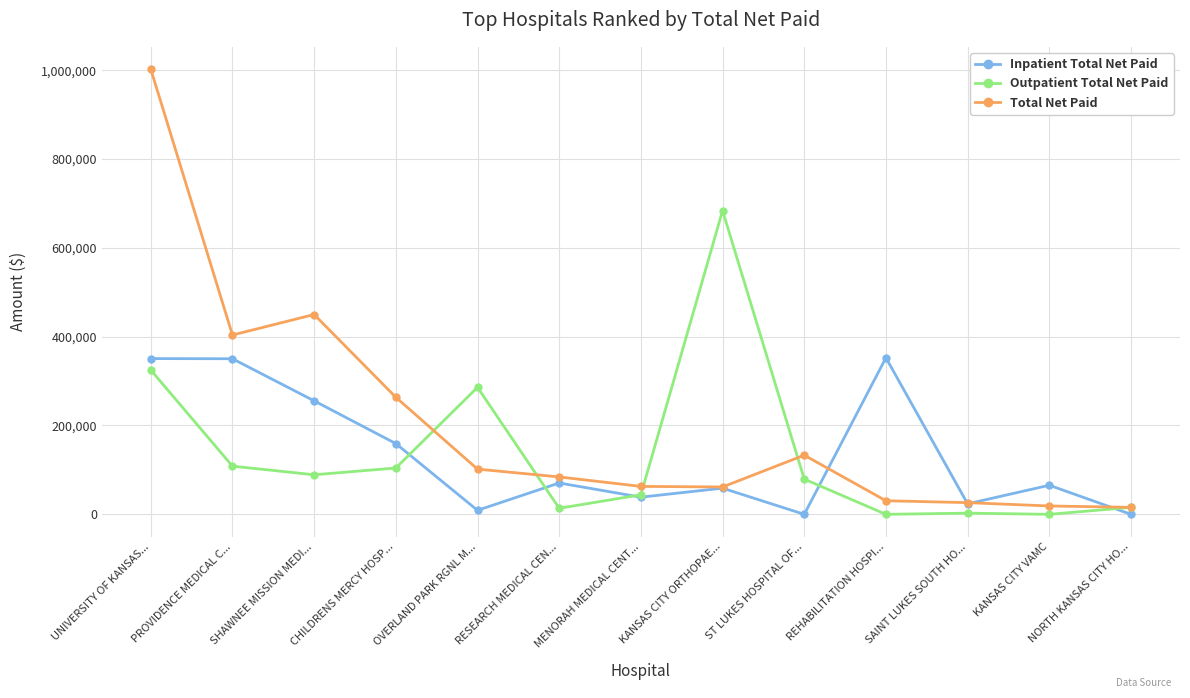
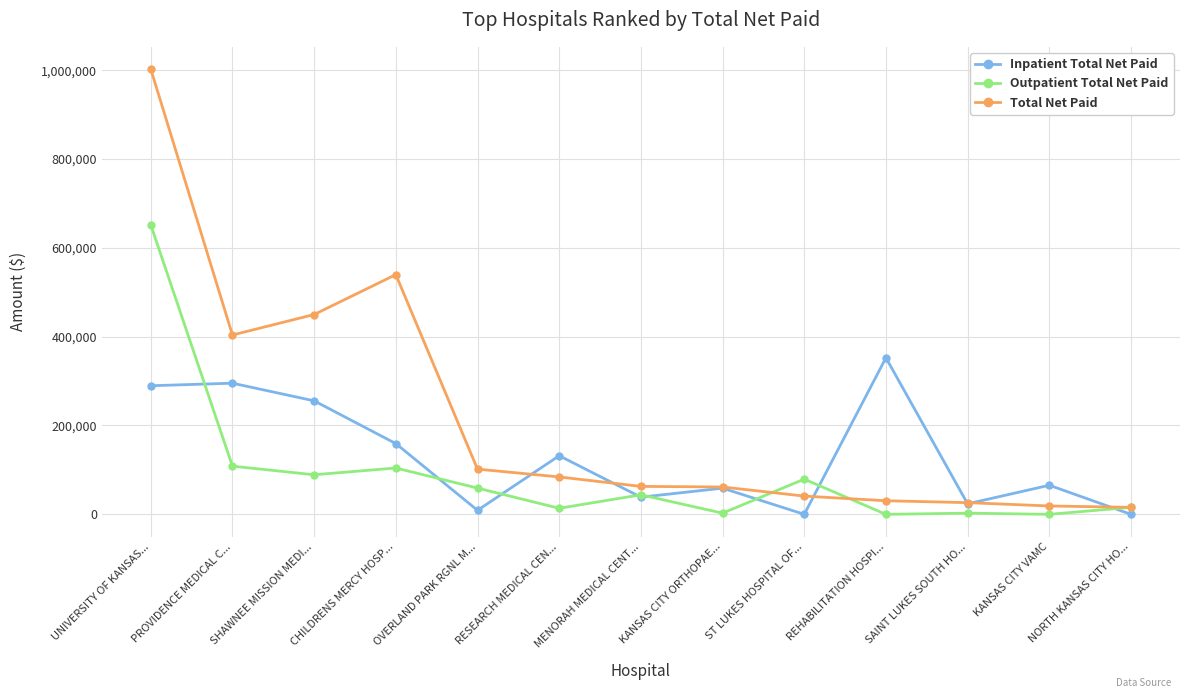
Inpatient Total Net Paid, UNIVERSITY OF KANSAS...: 350,000 -> 290,000
Outpatient Total Net Paid, UNIVERSITY OF KANSAS...: 320,000 -> 650,000
Inpatient Total Net Paid, PROVIDENCE MEDICAL C...: 350,000 -> 300,000
Total Net Paid, CHILDRENS MERCY HOSP...: 260,000 -> 540,000
Outpatient Total Net Paid, OVERLAND PARK RGNL M...: 290,000 -> 60,000
Inpatient Total Net Paid, RESEARCH MEDICAL CEN...: 70,000 -> 130,000
Outpatient Total Net Paid, KANSAS CITY ORTHOPAE...: 680,000 -> 0
Total Net Paid, ST LUKES HOSPITAL OF...: 130,000 -> 40,000
